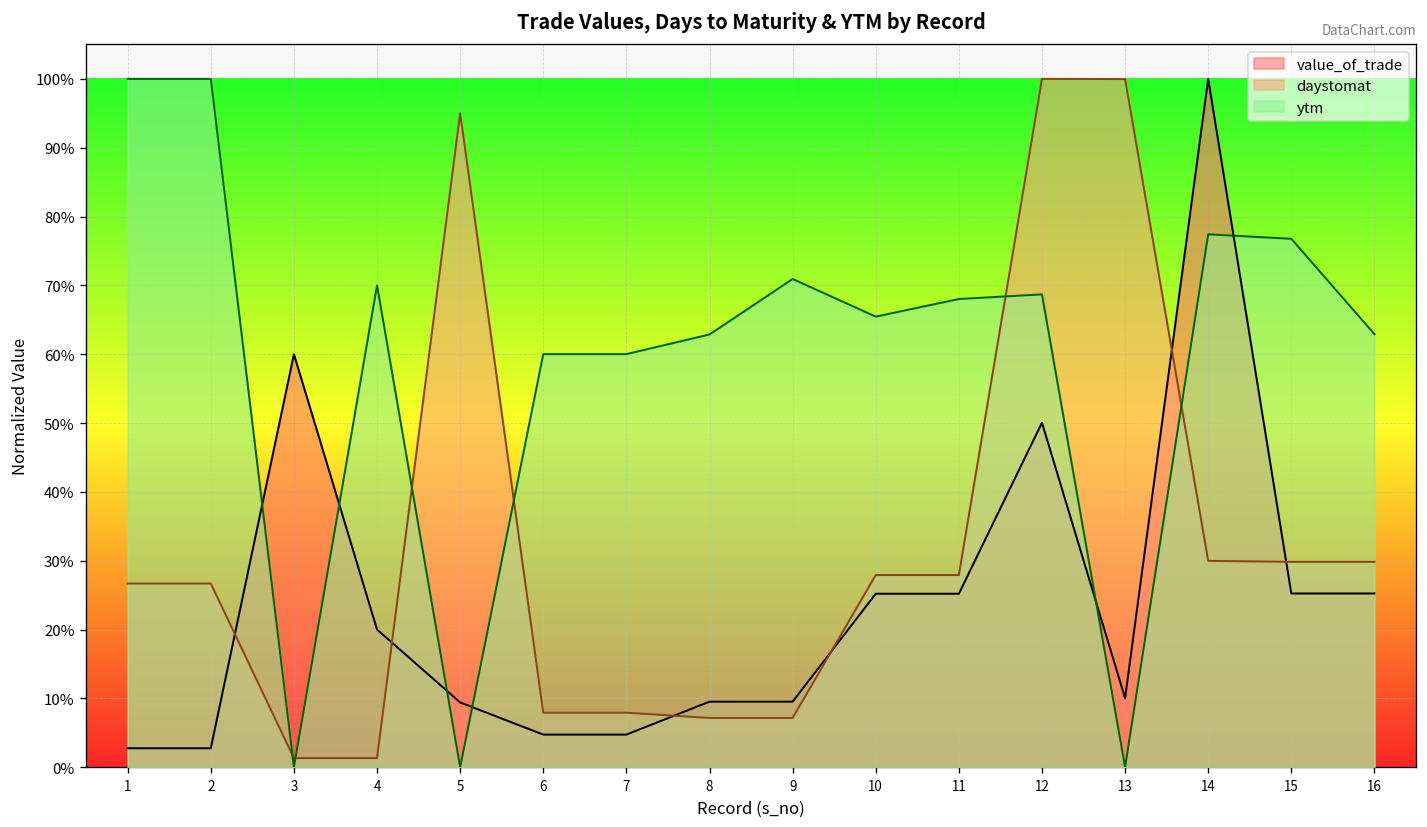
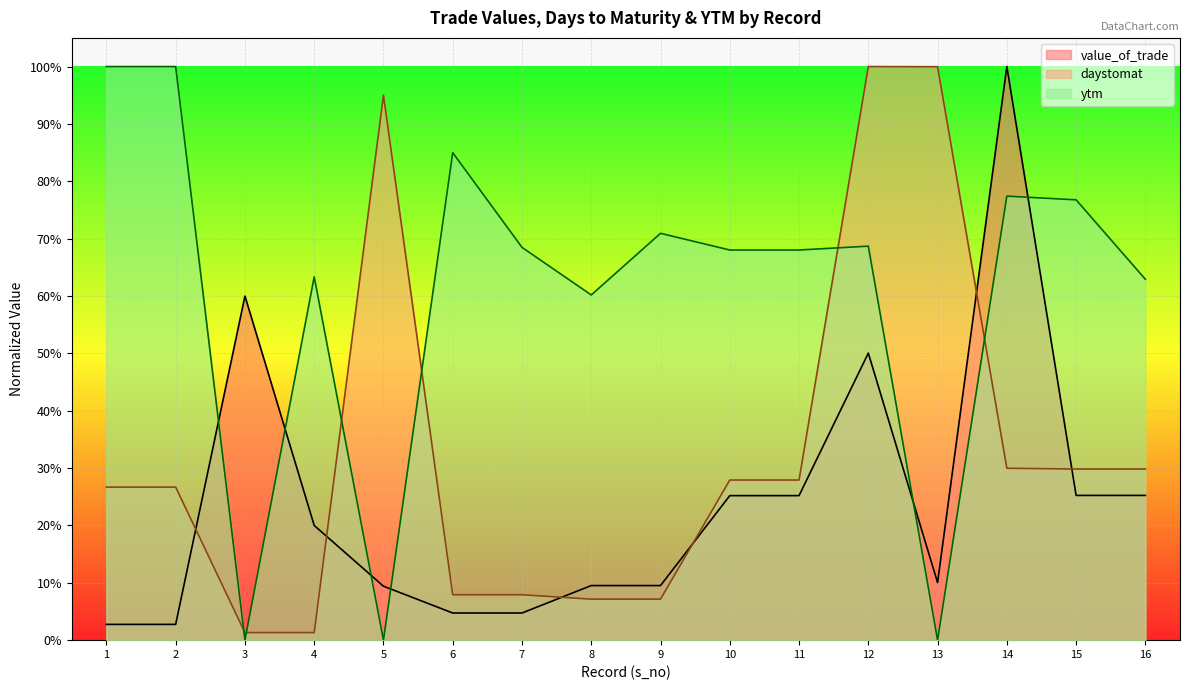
ytm, 4: 70% -> 63%
ytm, 6: 60% -> 85%
ytm, 7: 60% -> 68%
ytm, 8: 63% -> 60%
ytm, 10: 65% -> 68%
